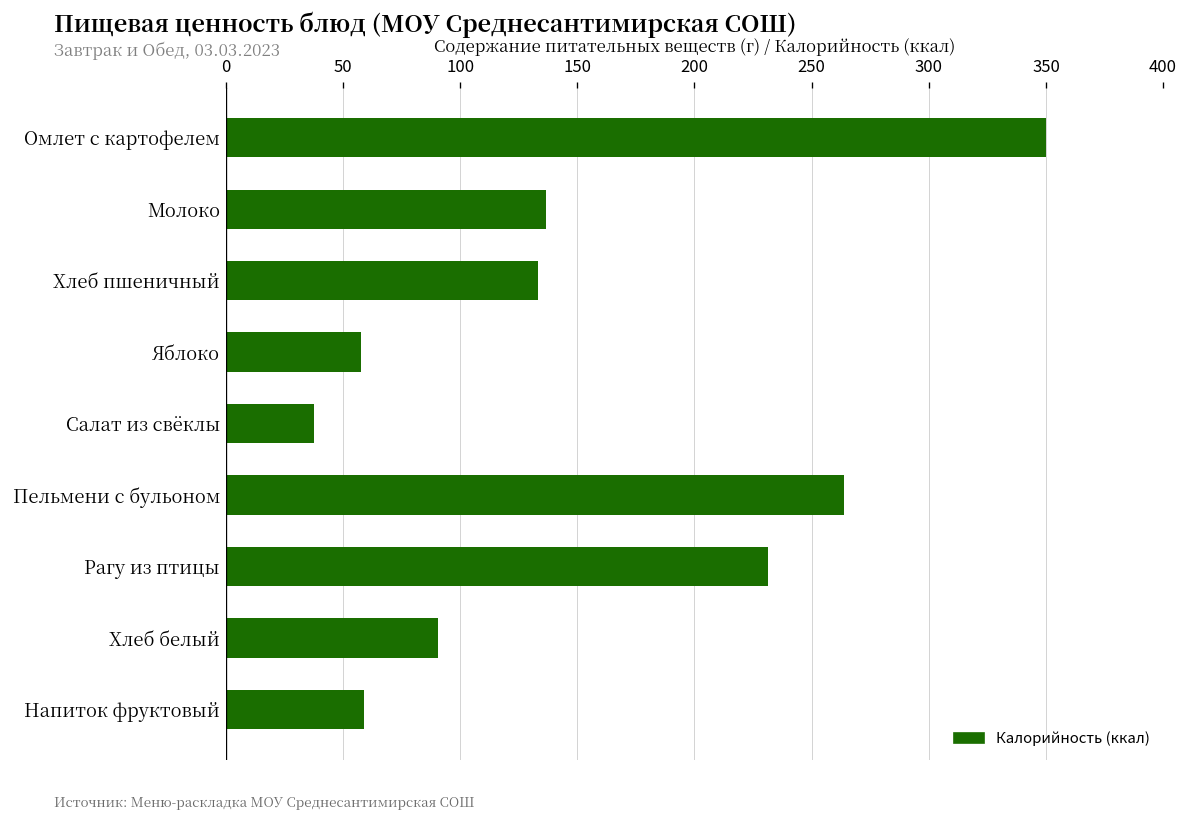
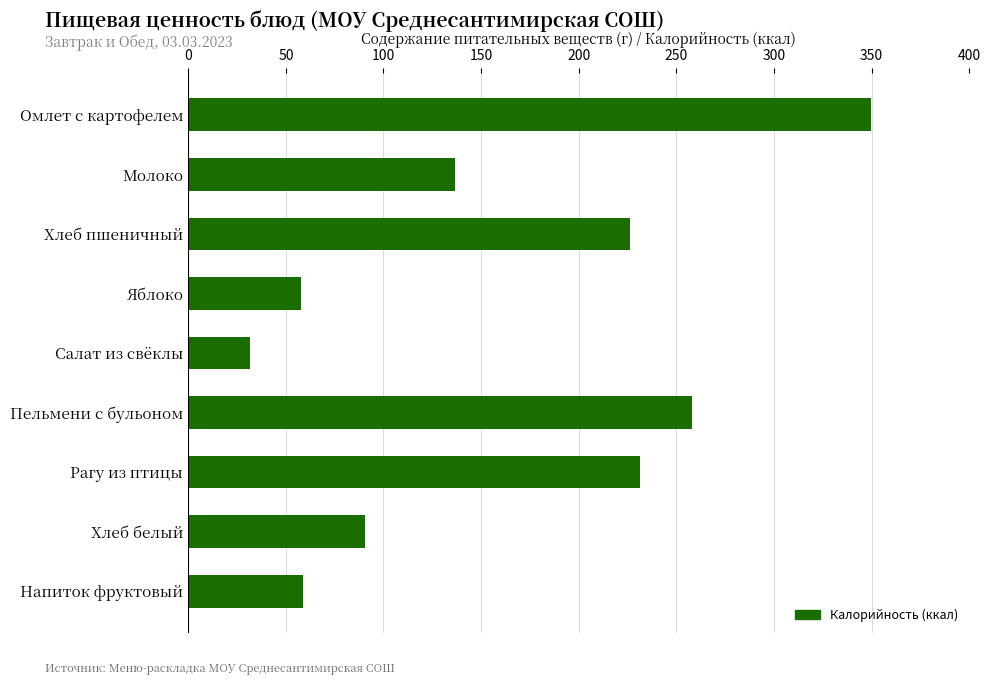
Хлеб пшеничный: 133 -> 226
Салат из свёклы: 37 -> 32
Пельмени с бульоном: 264 -> 258
